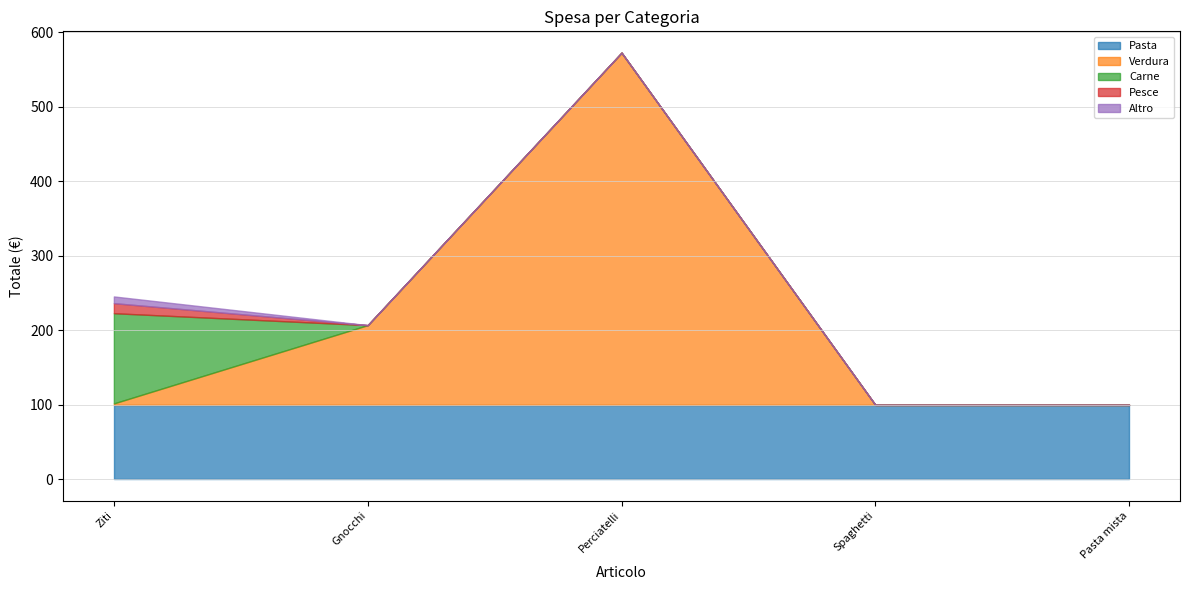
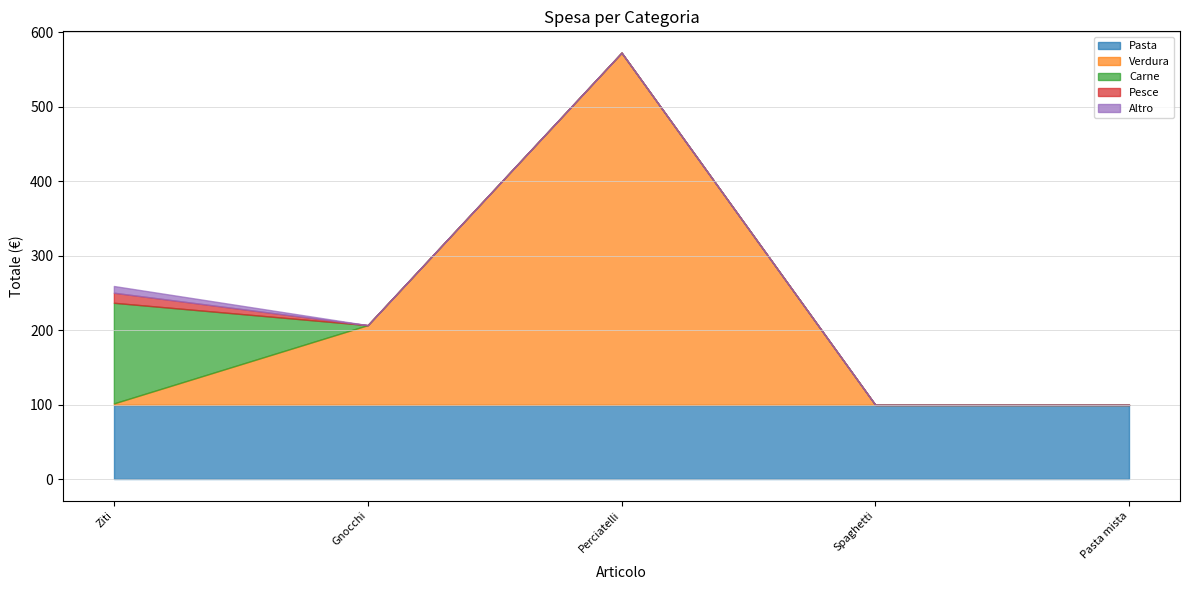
Carne, Ziti: 120 -> 140
